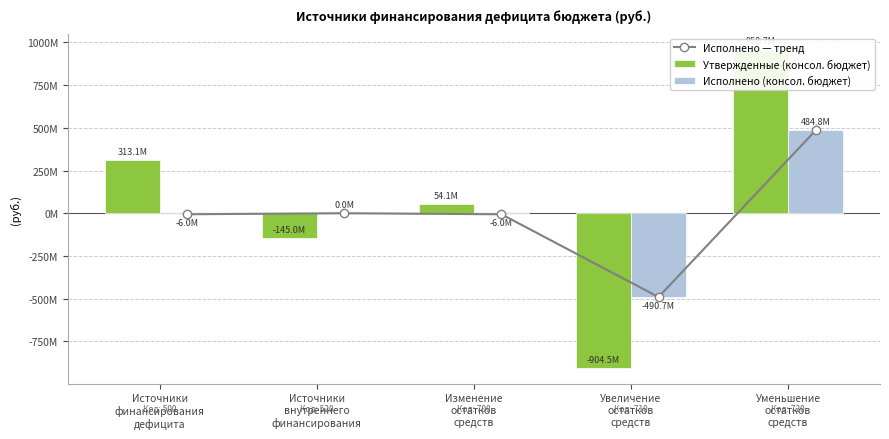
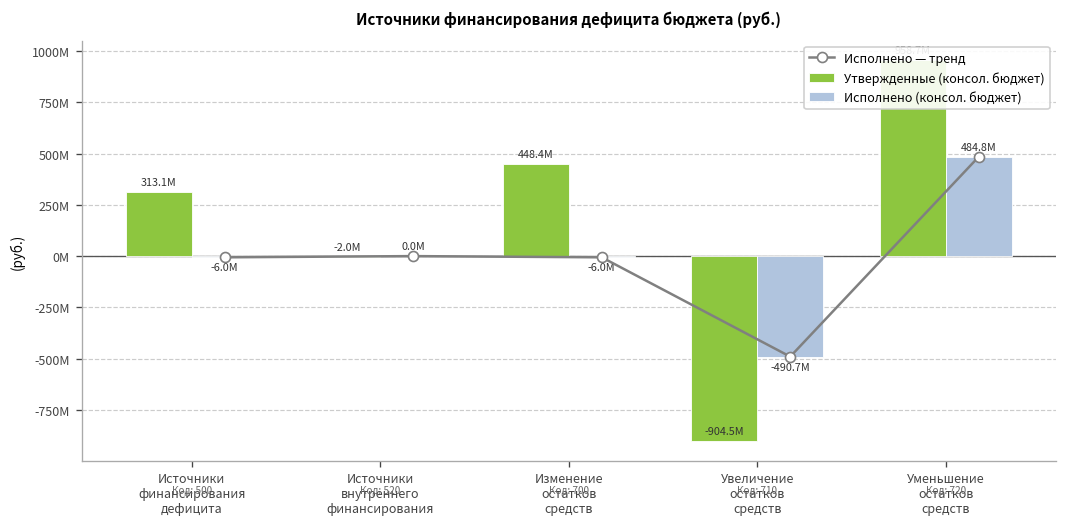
Утвержденные (консол. бюджет), Источники внутреннего финансирования: -145.0M -> -2.0M
Утвержденные (консол. бюджет), Изменение остатков средств: 54.1M -> 448.4M
